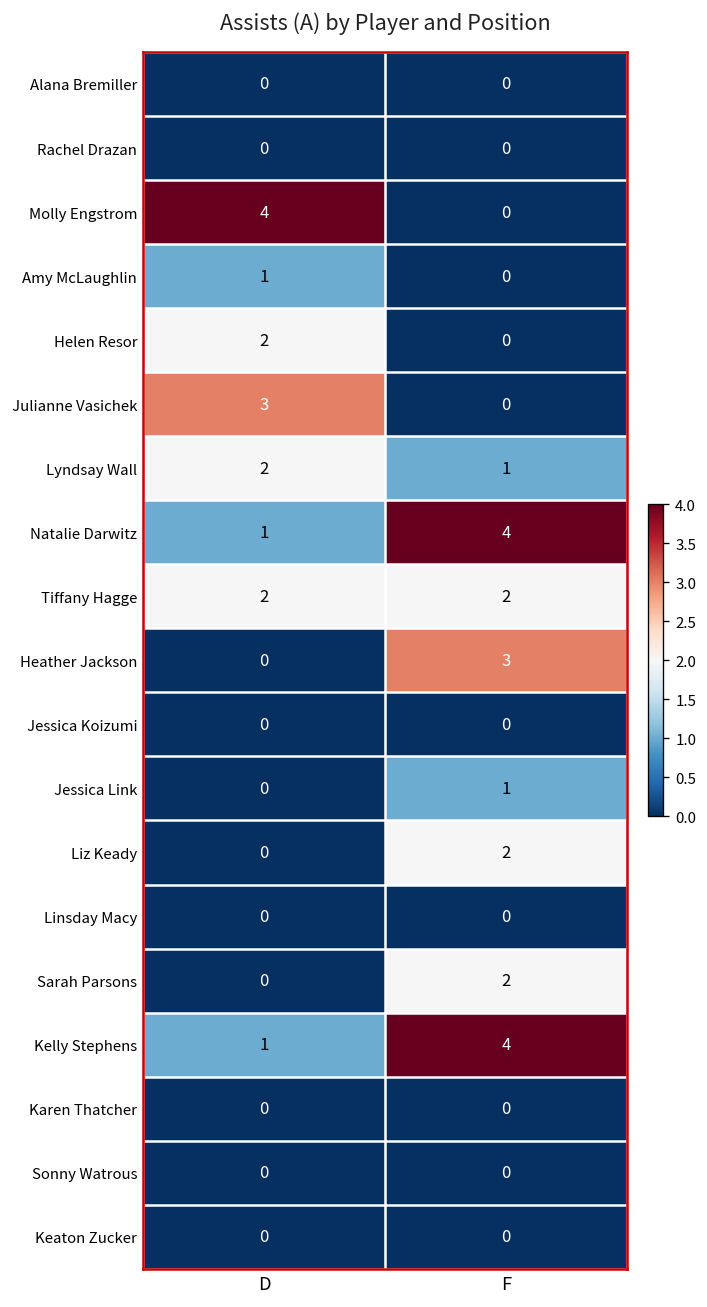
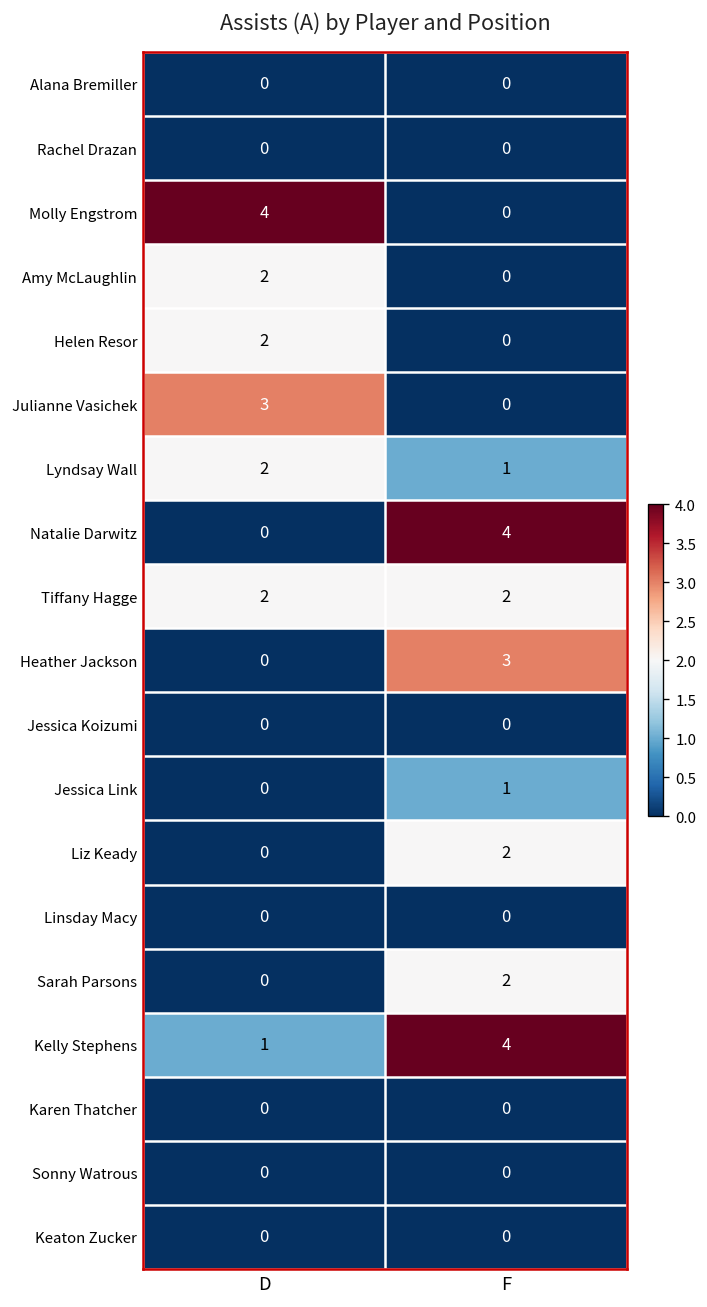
Amy McLaughlin, D: 1 -> 2
Natalie Darwitz, D: 1 -> 0
